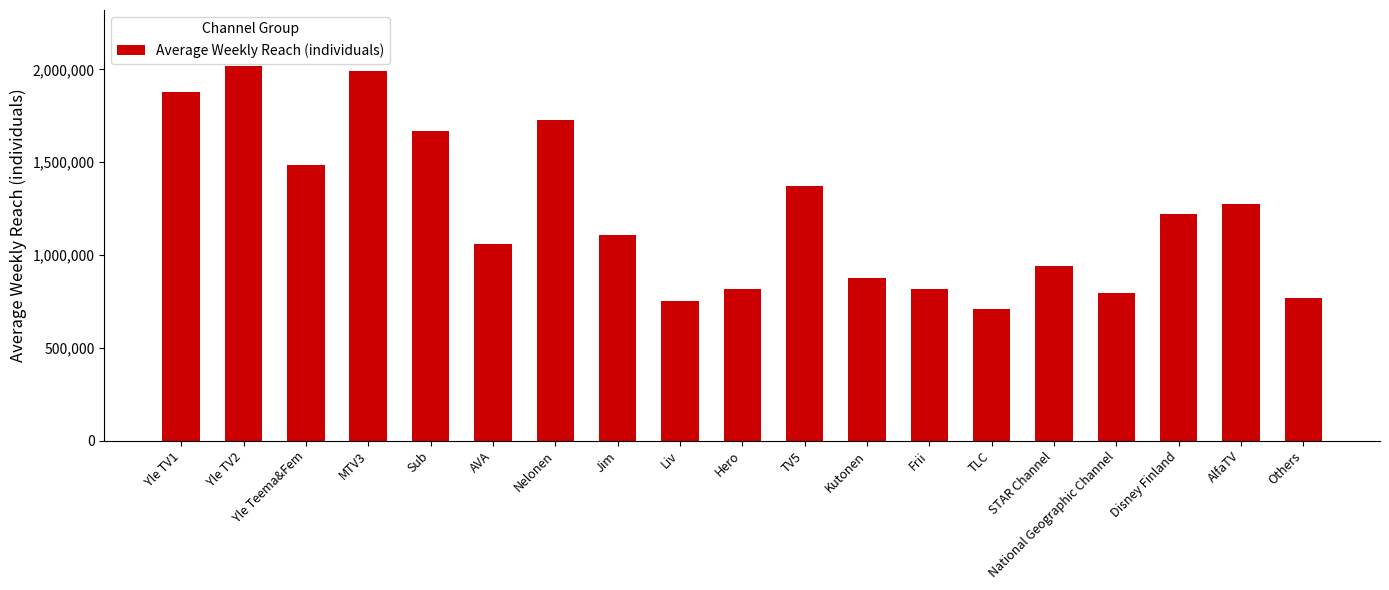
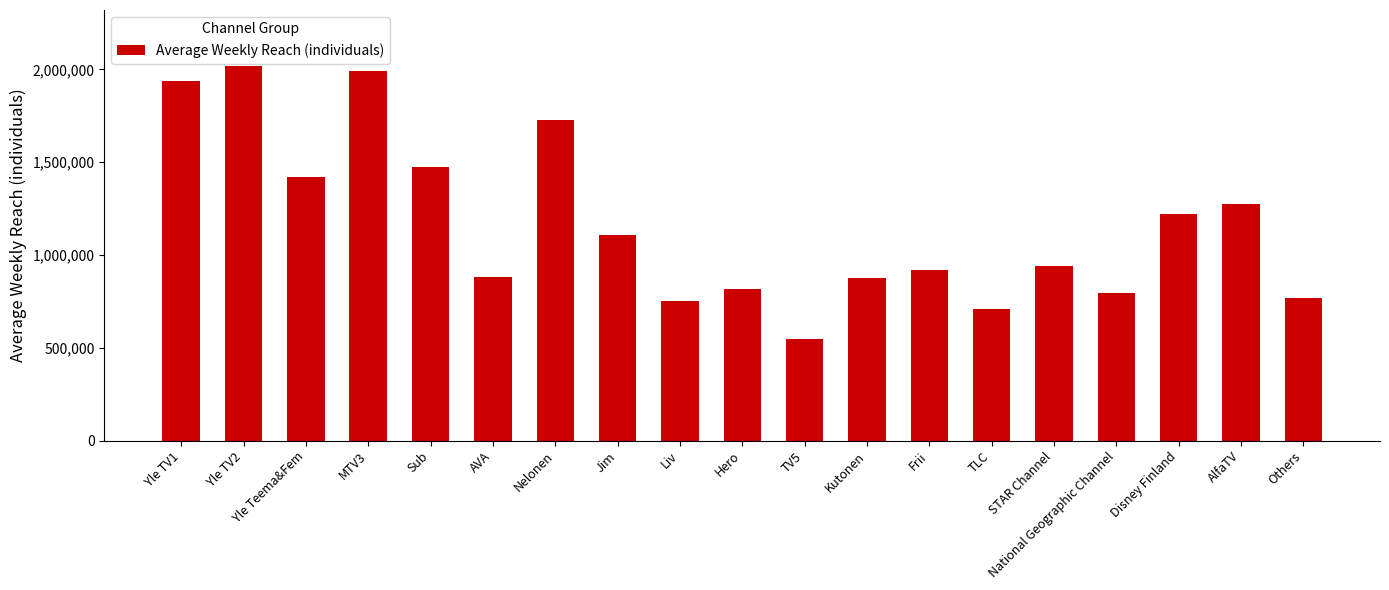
Yle TV1: 1,880,000 -> 1,940,000
Yle Teema&Fem: 1,490,000 -> 1,420,000
Sub: 1,670,000 -> 1,480,000
AVA: 1,060,000 -> 880,000
TV5: 1,370,000 -> 550,000
Frii: 820,000 -> 920,000
